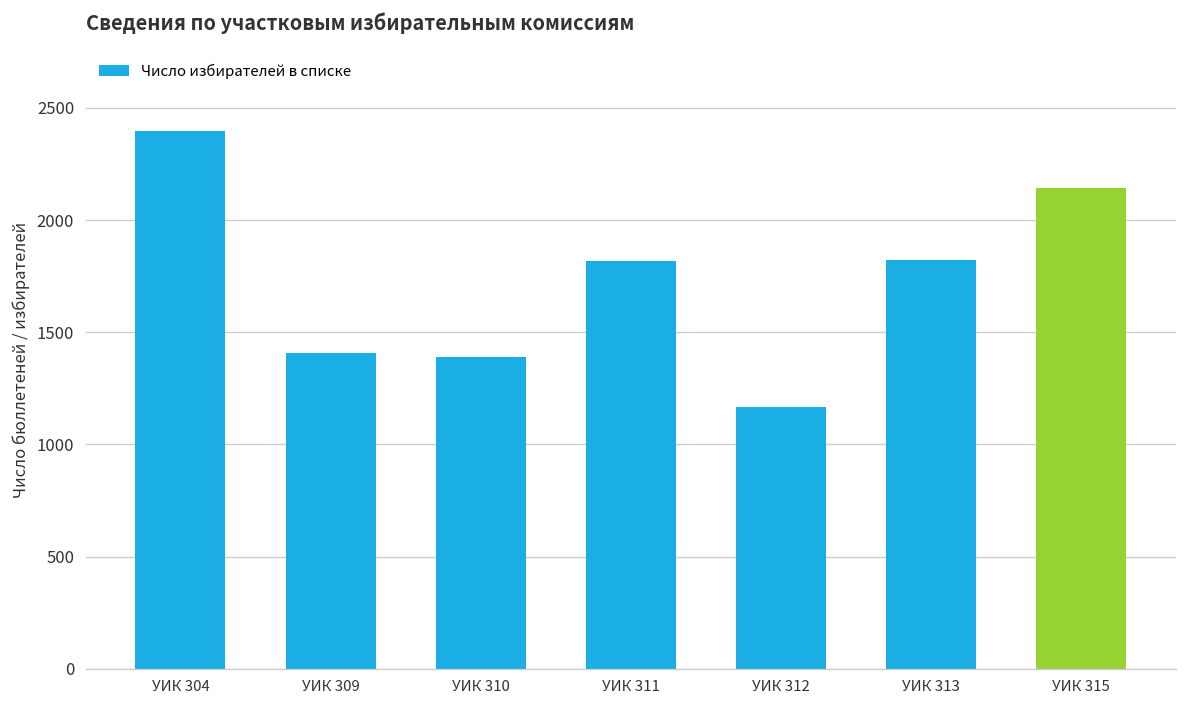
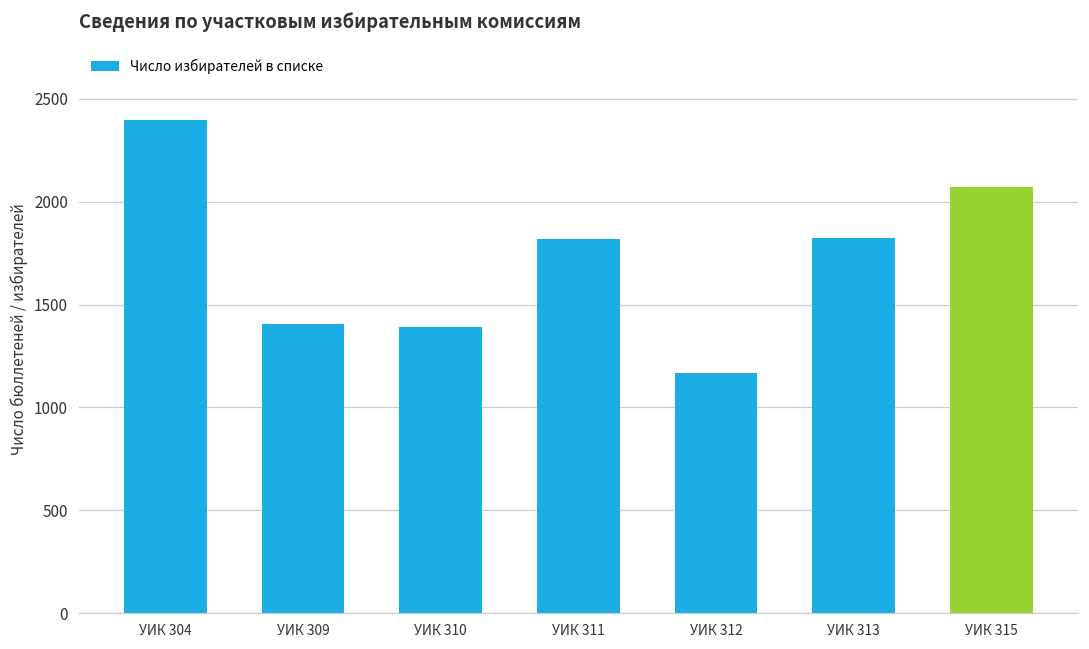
УИК 315: 2140 -> 2070
